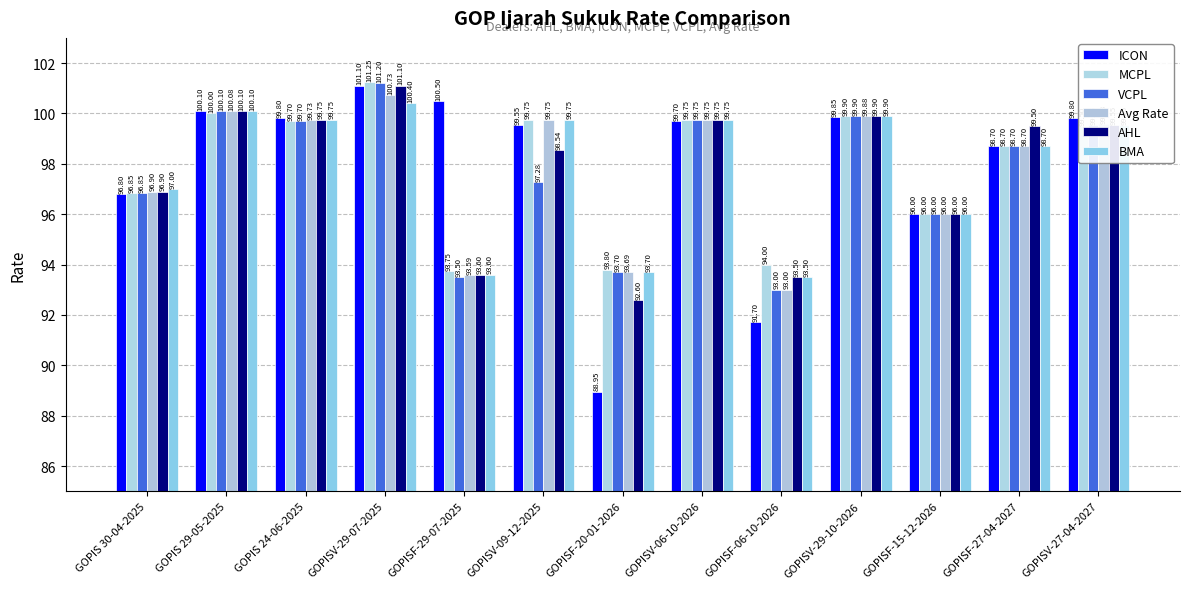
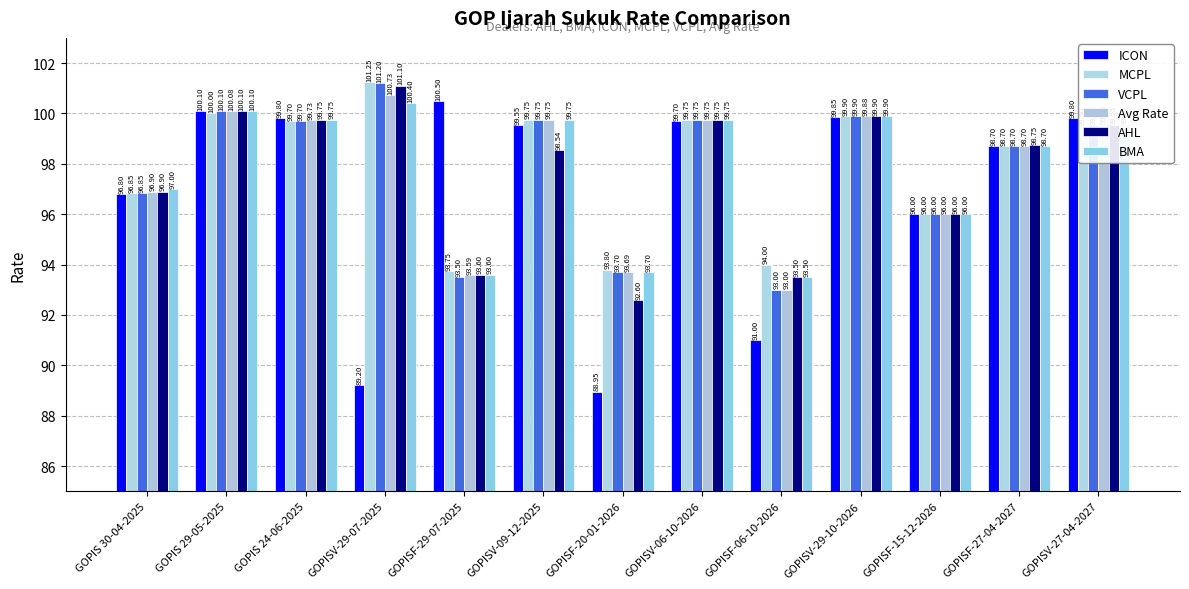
ICON, GOPISV-29-07-2025: 101.10 -> 89.20
VCPL, GOPISV-09-12-2025: 97.28 -> 99.75
ICON, GOPISF-06-10-2026: 91.70 -> 91.00
AHL, GOPISF-27-04-2027: 99.50 -> 98.75
